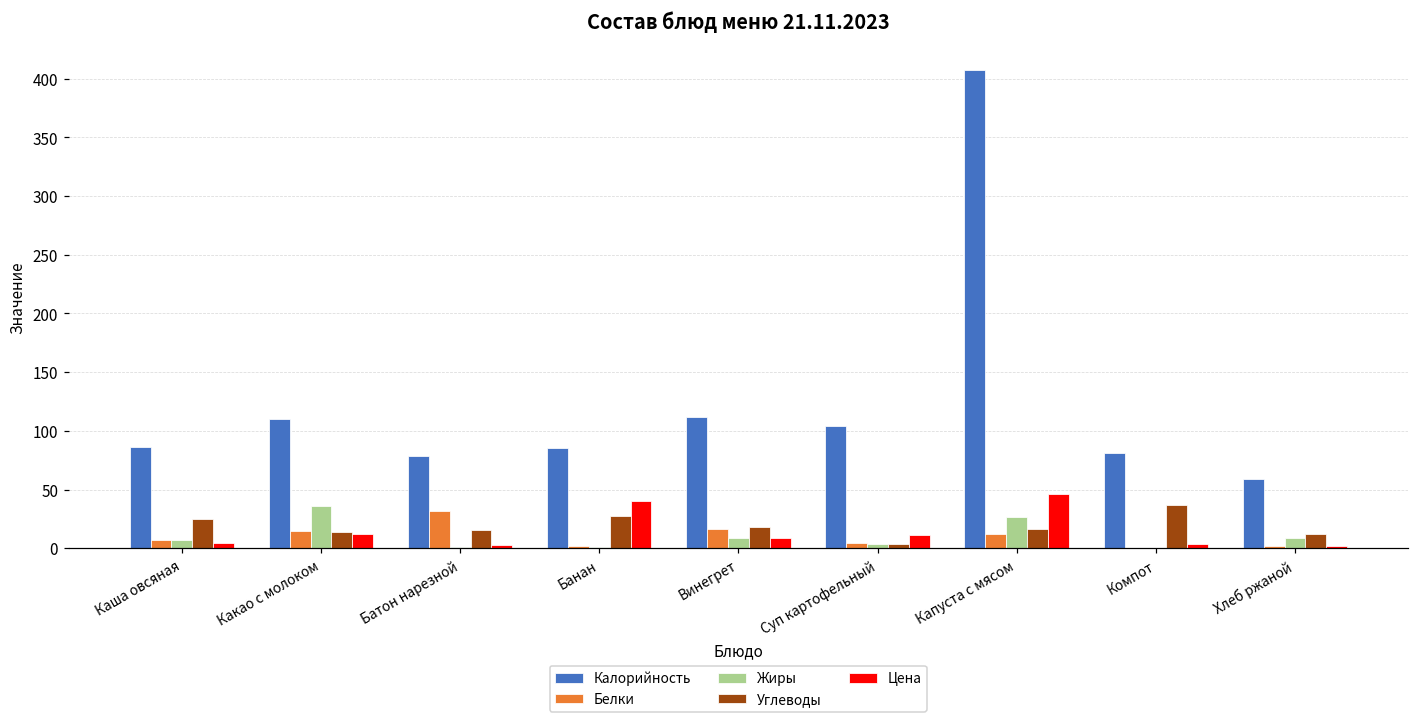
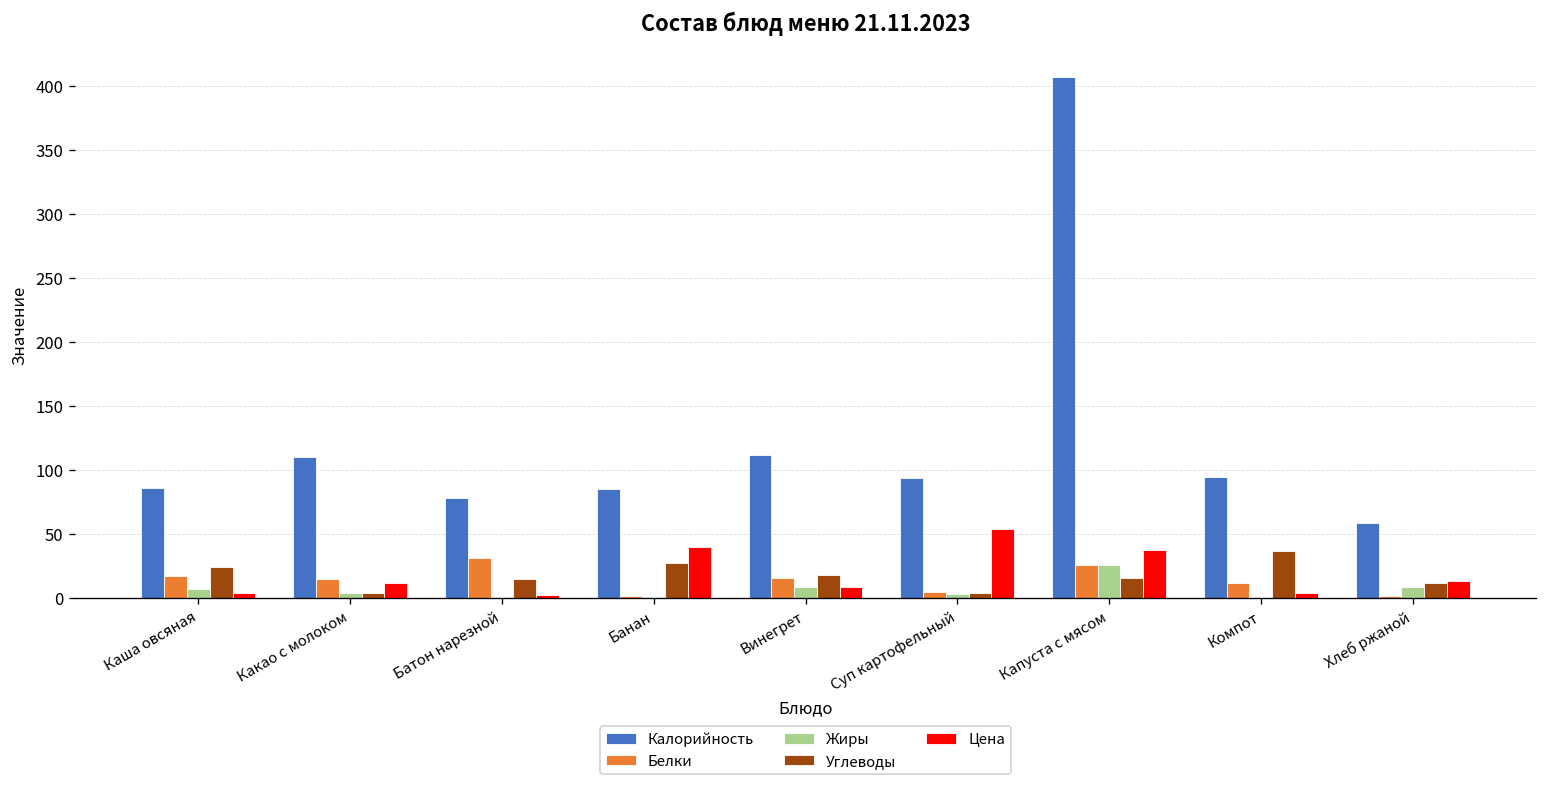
Белки, Каша овсяная: 7 -> 18
Жиры, Какао с молоком: 36 -> 4
Углеводы, Какао с молоком: 14 -> 4
Калорийность, Суп картофельный: 104 -> 94
Цена, Суп картофельный: 11 -> 54
Белки, Капуста с мясом: 12 -> 26
Цена, Капуста с мясом: 47 -> 38
Калорийность, Компот: 81 -> 95
Белки, Компот: 1 -> 12
Цена, Хлеб ржаной: 2 -> 13
